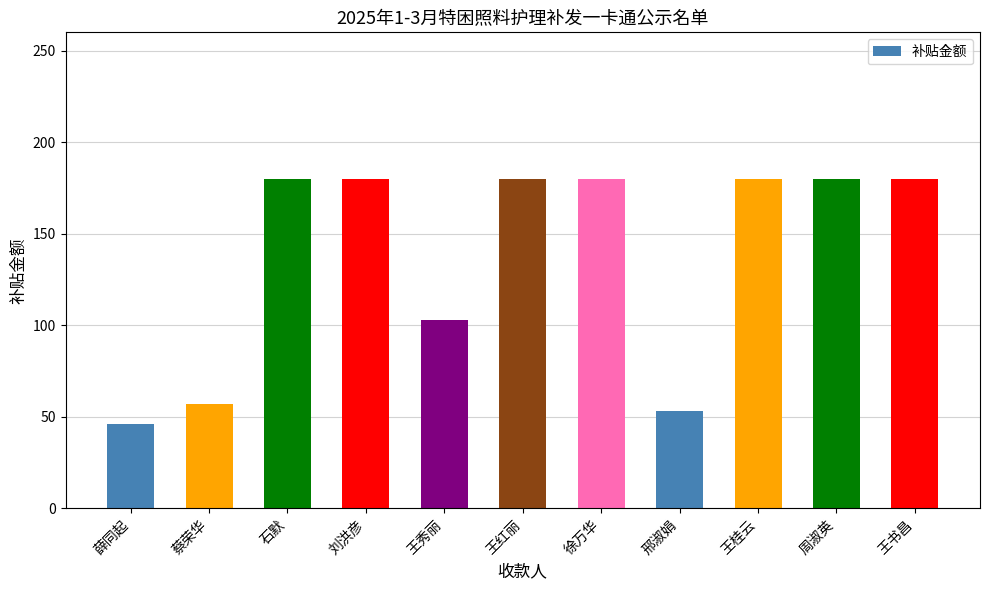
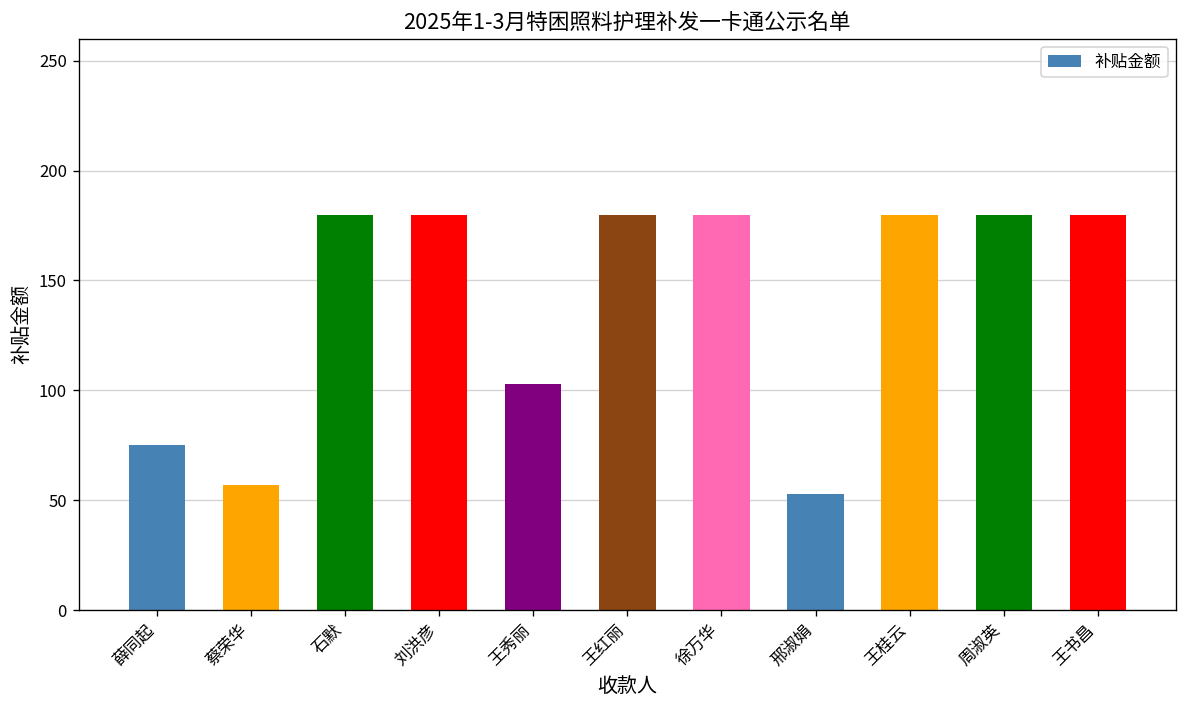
薛同起: 46 -> 75
